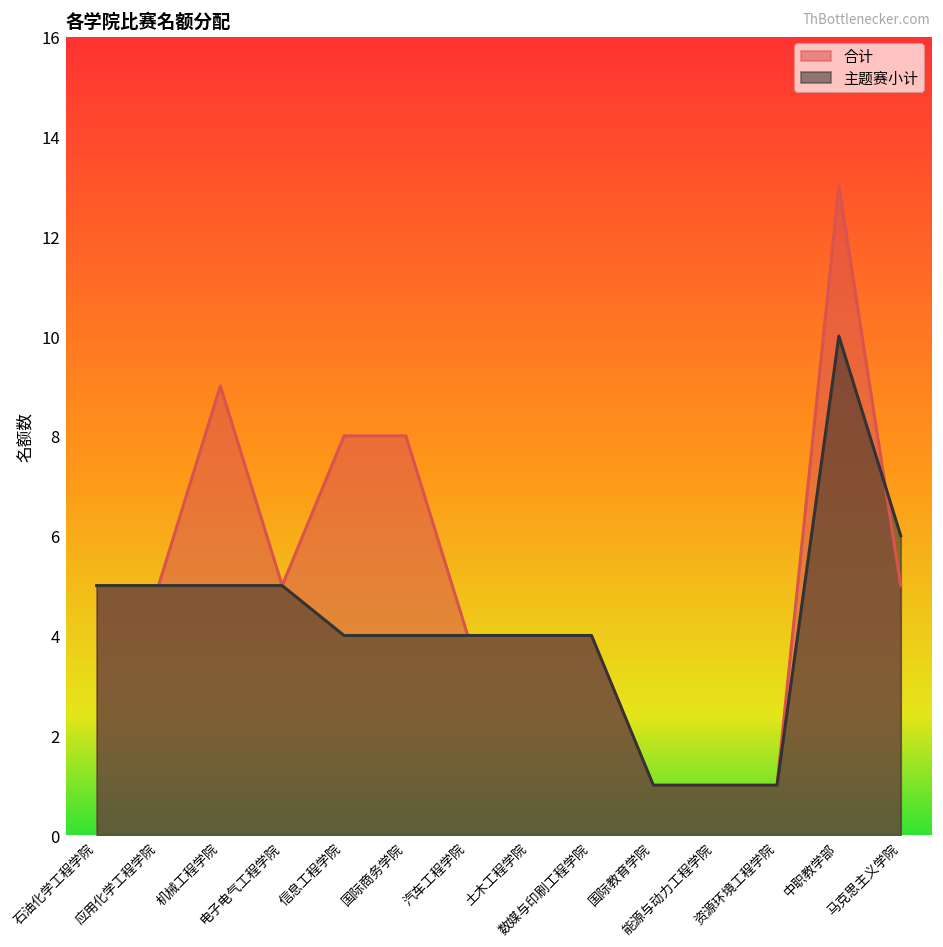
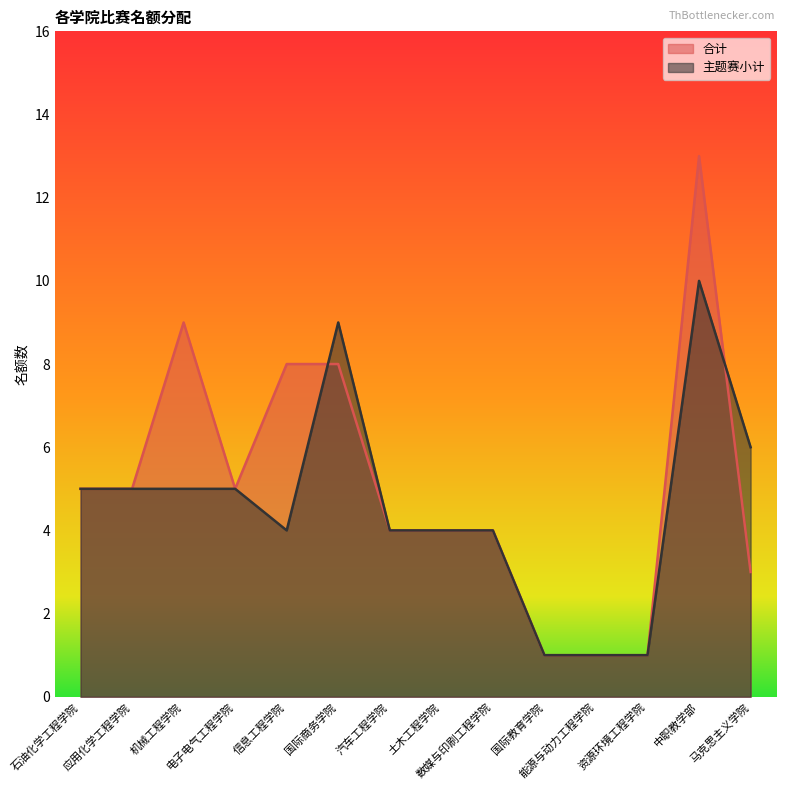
主题赛小计, 国际商务学院: 4 -> 9
合计, 马克思主义学院: 5 -> 3
